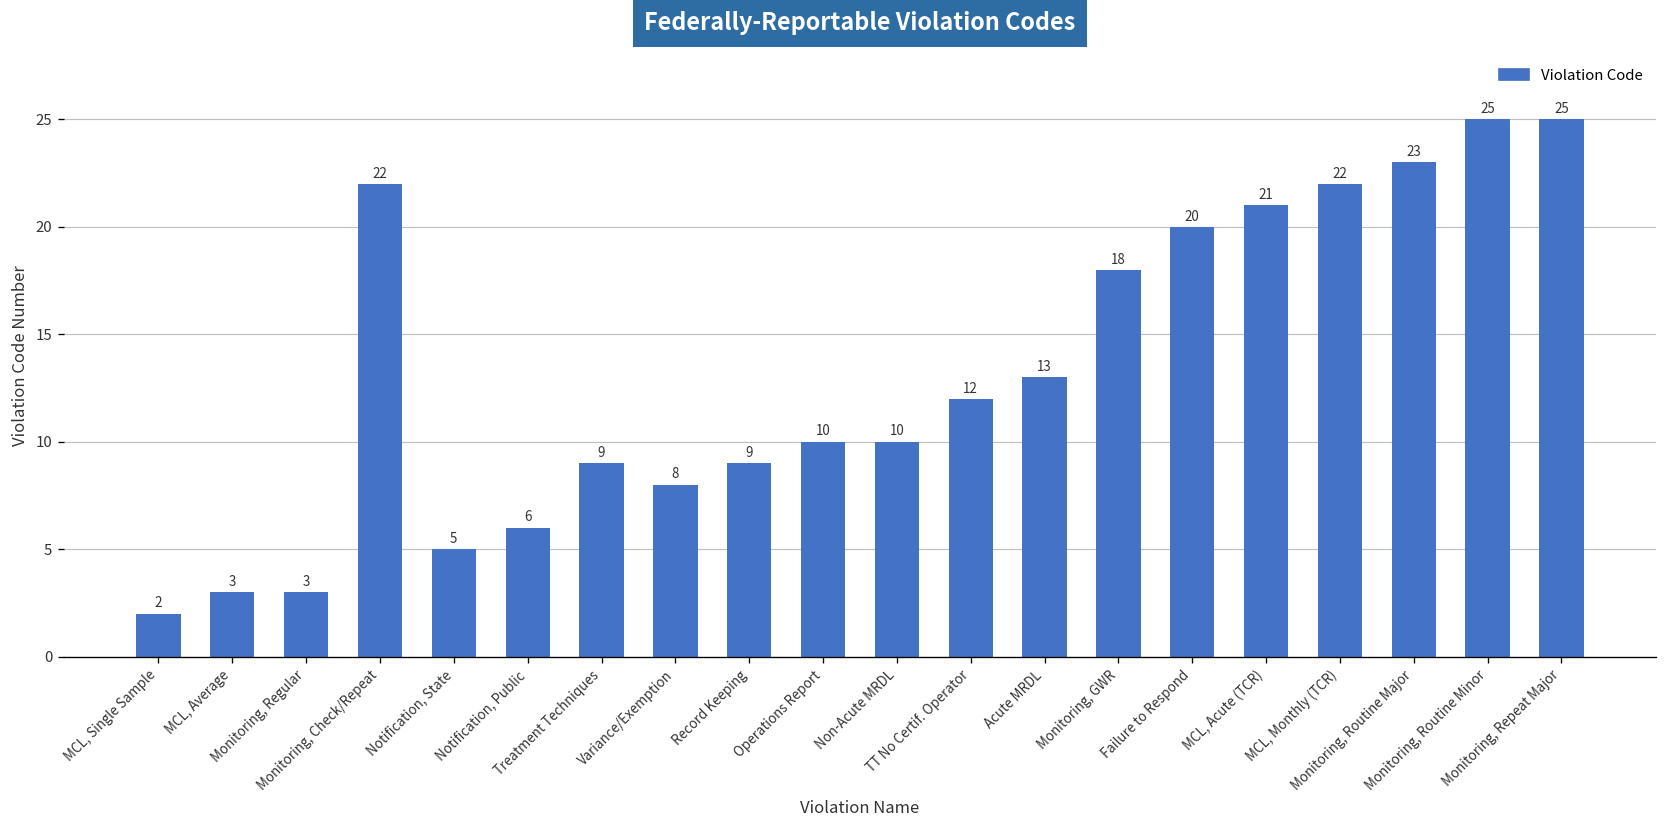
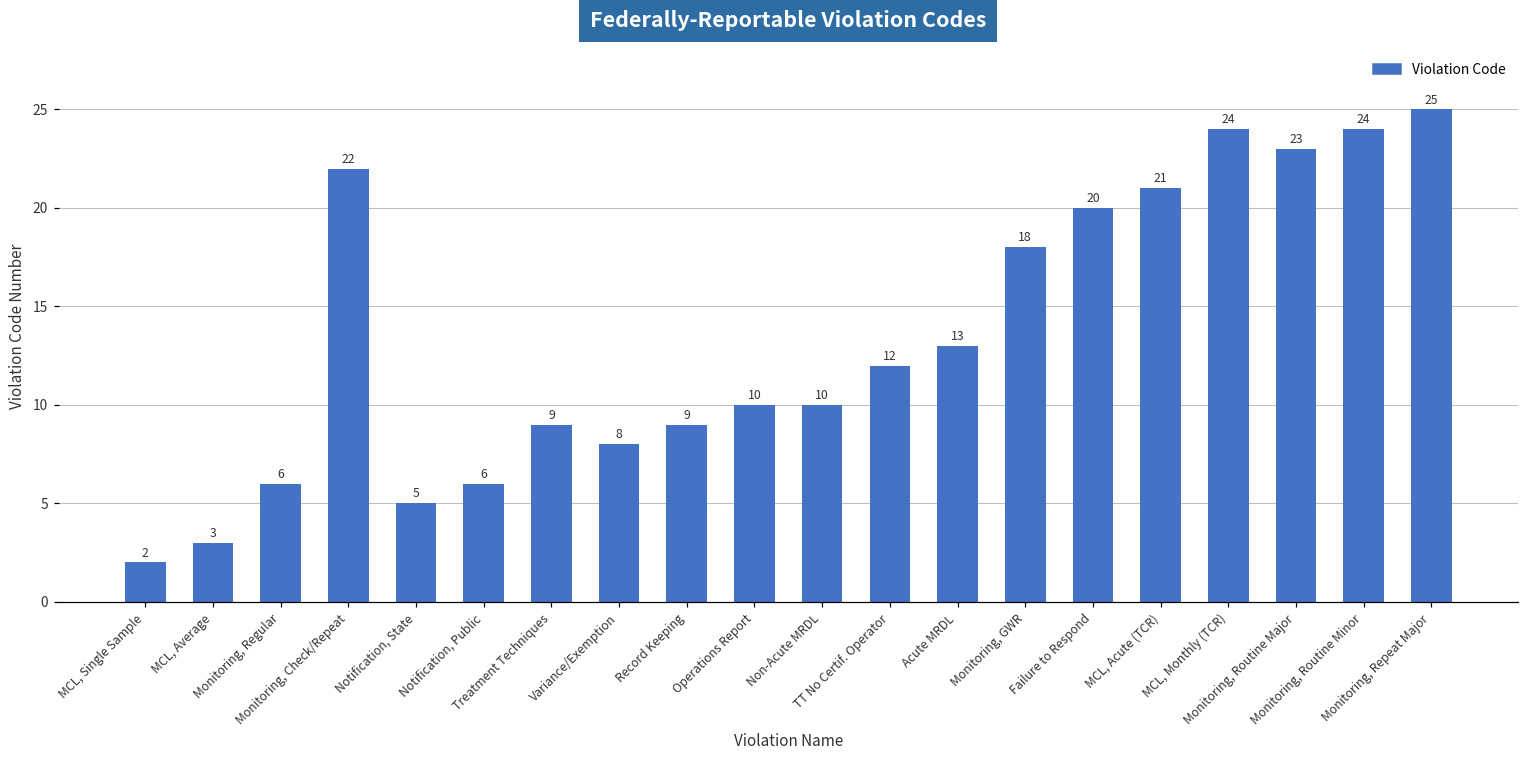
Monitoring, Regular: 3 -> 6
MCL, Monthly (TCR): 22 -> 24
Monitoring, Routine Minor: 25 -> 24
